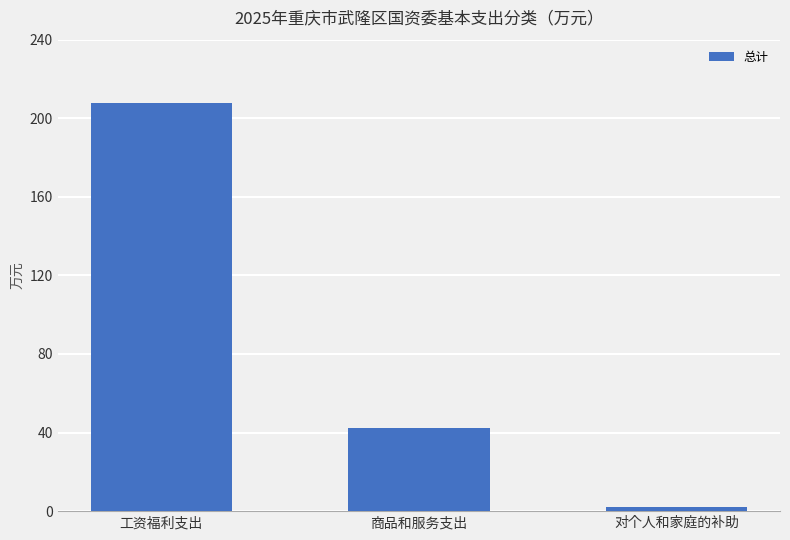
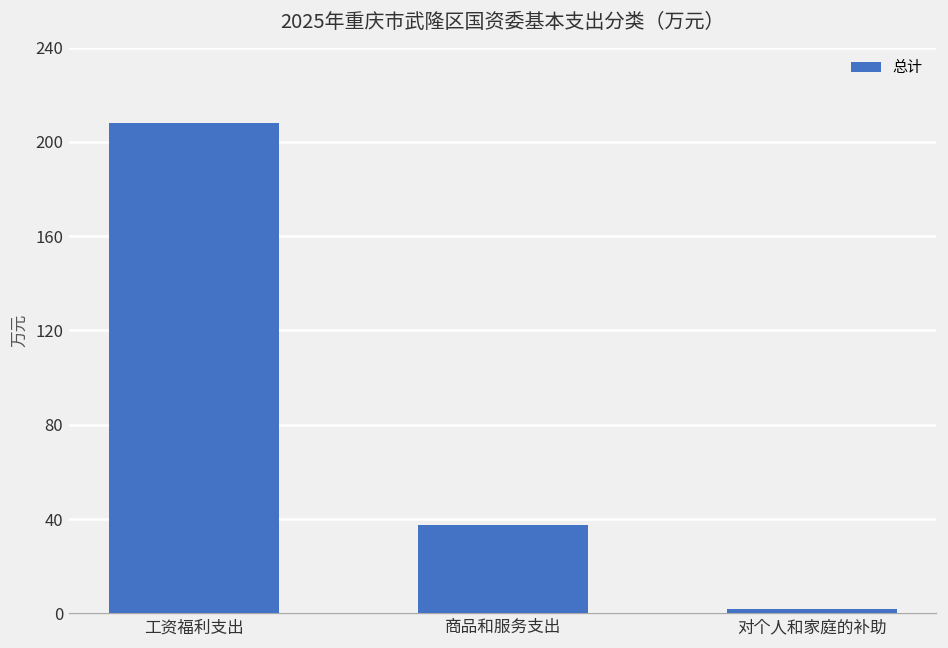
商品和服务支出: 42 -> 37
